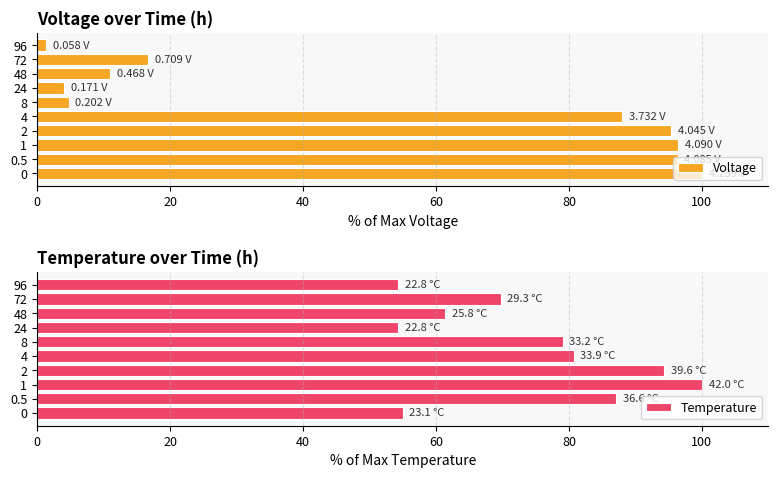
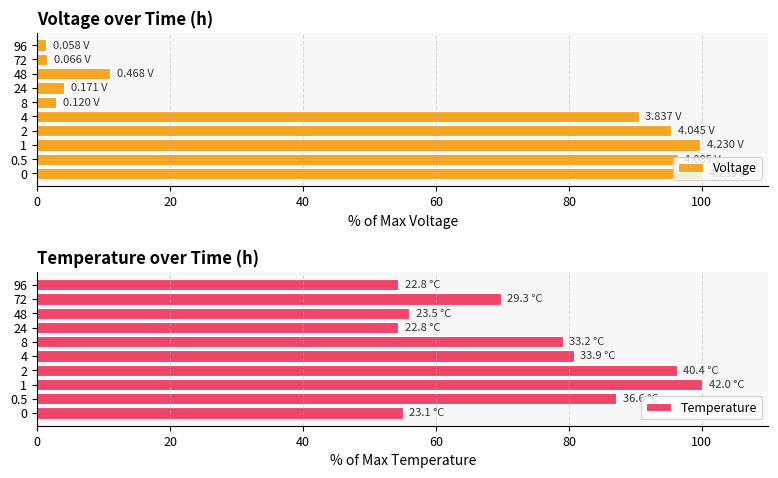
Voltage over Time (h), 72: 0.709 -> 0.066
Voltage over Time (h), 8: 0.202 -> 0.120
Voltage over Time (h), 4: 3.732 -> 3.837
Voltage over Time (h), 1: 4.090 -> 4.230
Temperature over Time (h), 48: 25.8 -> 23.5
Temperature over Time (h), 2: 39.6 -> 40.4
